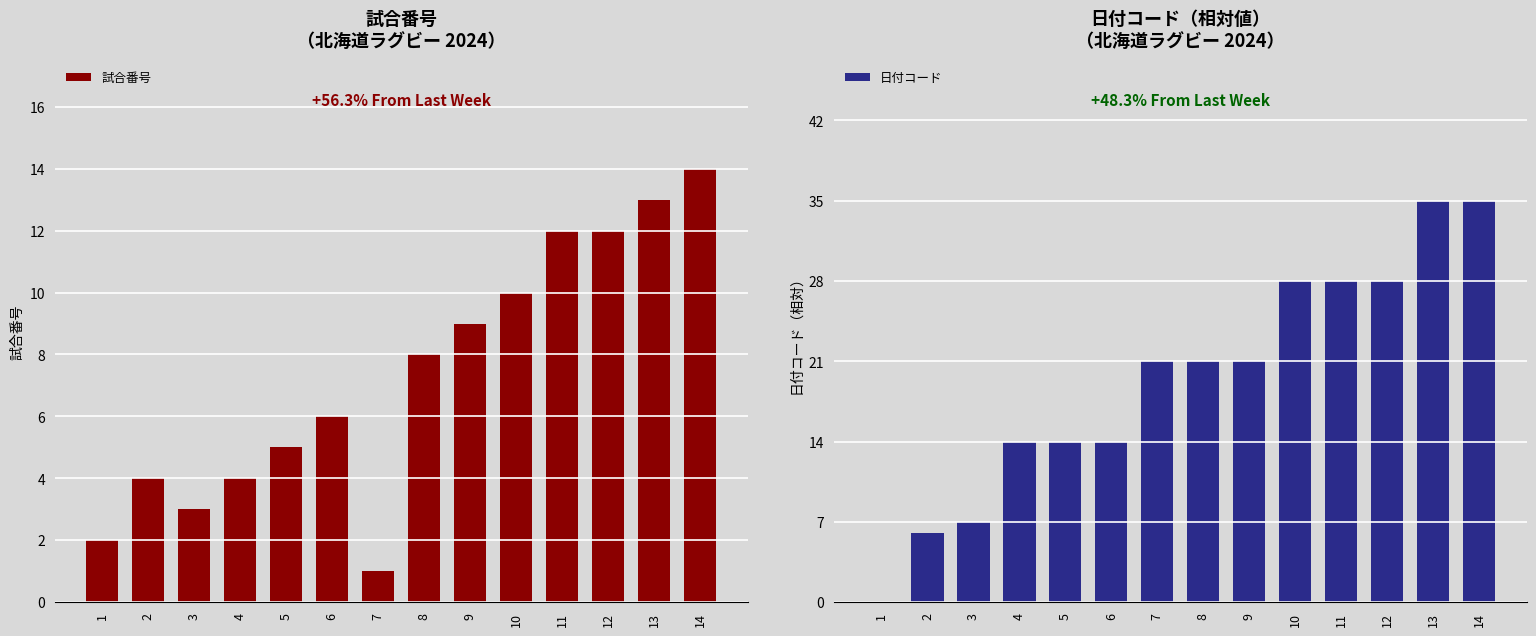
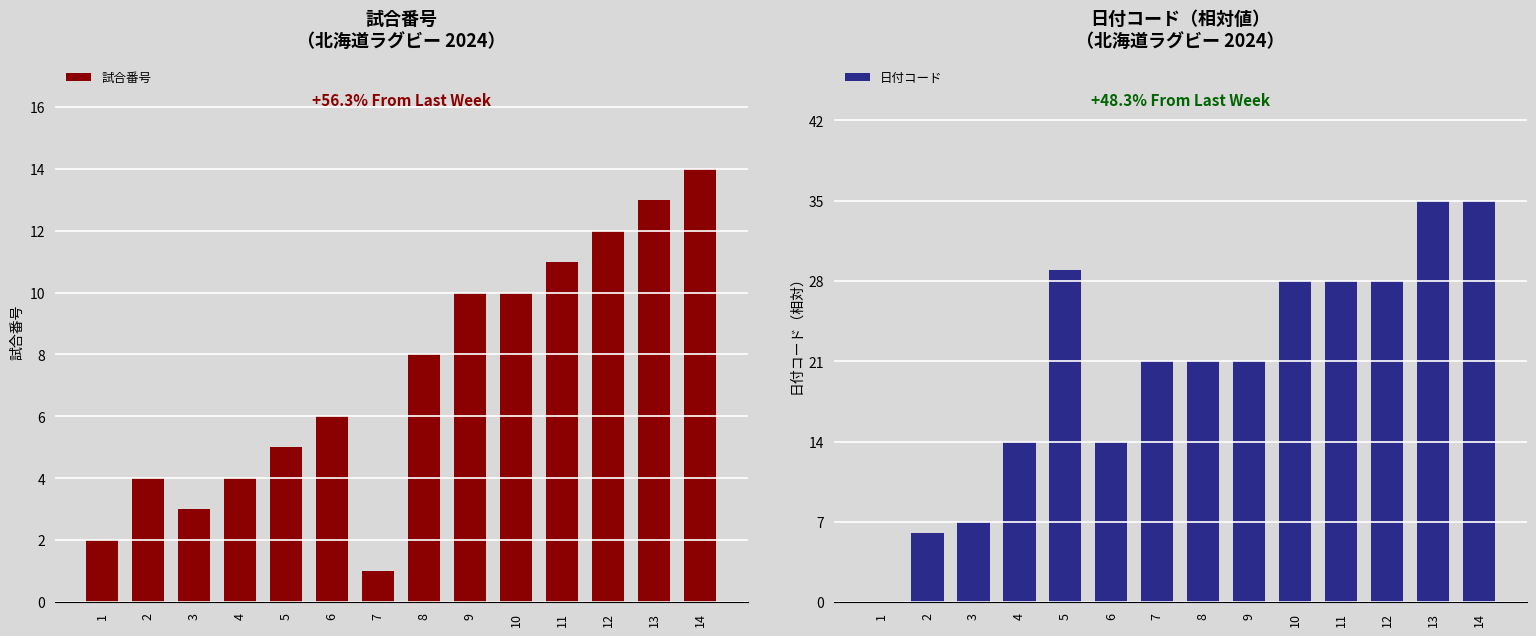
試合番号 （北海道ラグビー 2024）, 9: 9 -> 10
試合番号 （北海道ラグビー 2024）, 11: 12 -> 11
日付コード（相対値） （北海道ラグビー 2024）, 5: 14.0 -> 29.0
